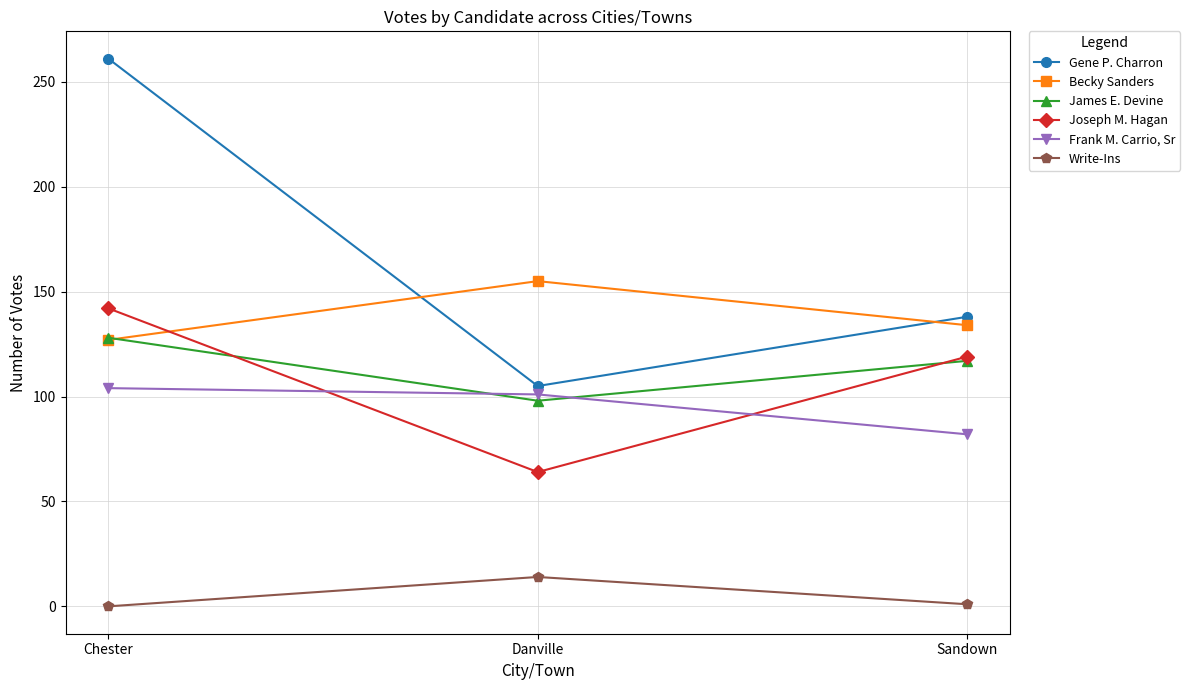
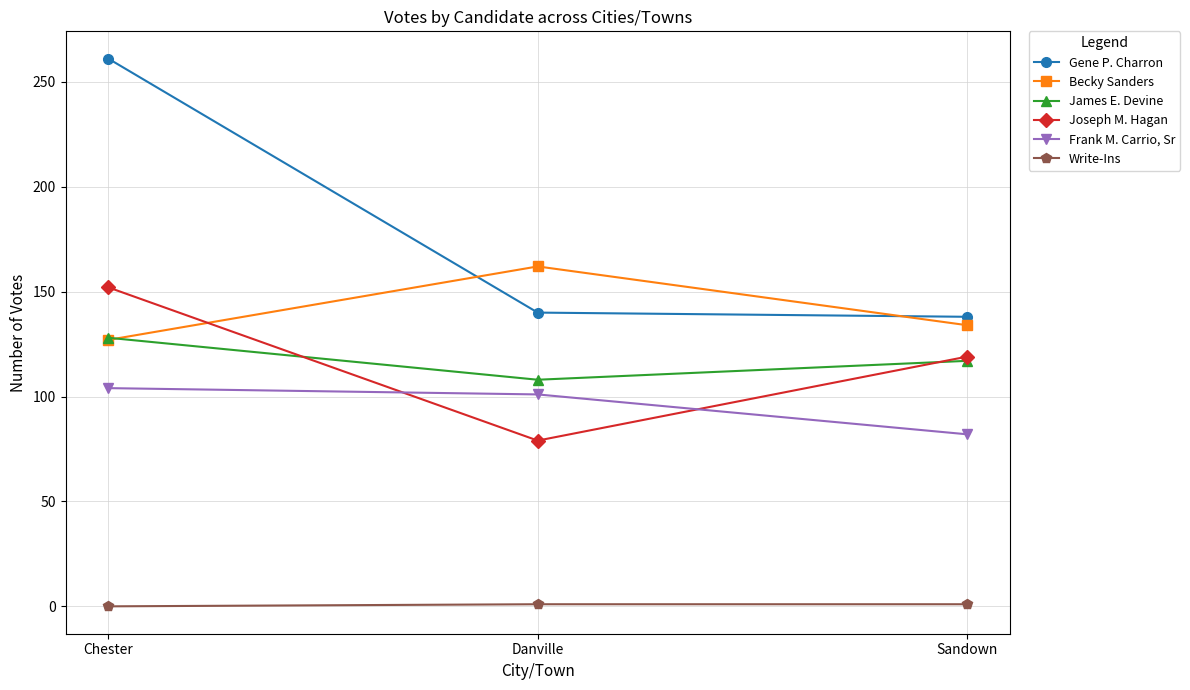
Joseph M. Hagan, Chester: 142 -> 152
Gene P. Charron, Danville: 105 -> 140
Becky Sanders, Danville: 155 -> 162
James E. Devine, Danville: 98 -> 108
Joseph M. Hagan, Danville: 64 -> 79
Write-Ins, Danville: 14 -> 1
